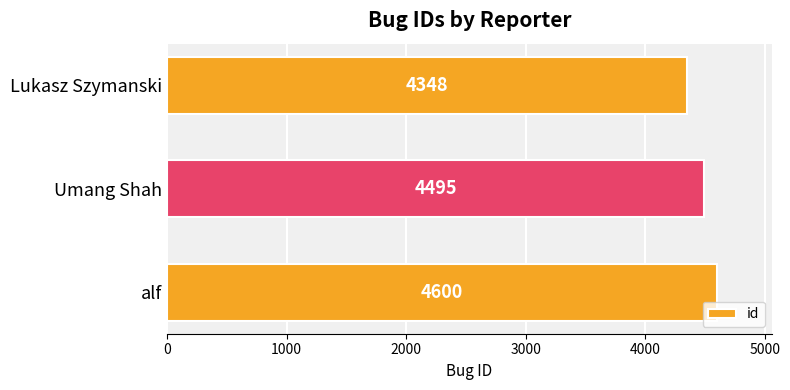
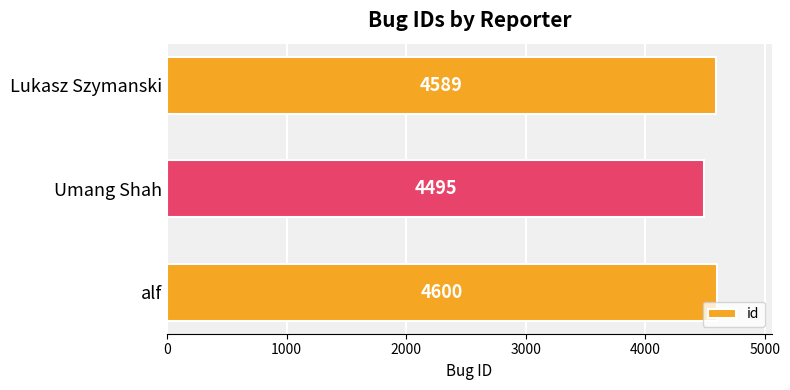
Lukasz Szymanski: 4348 -> 4589
